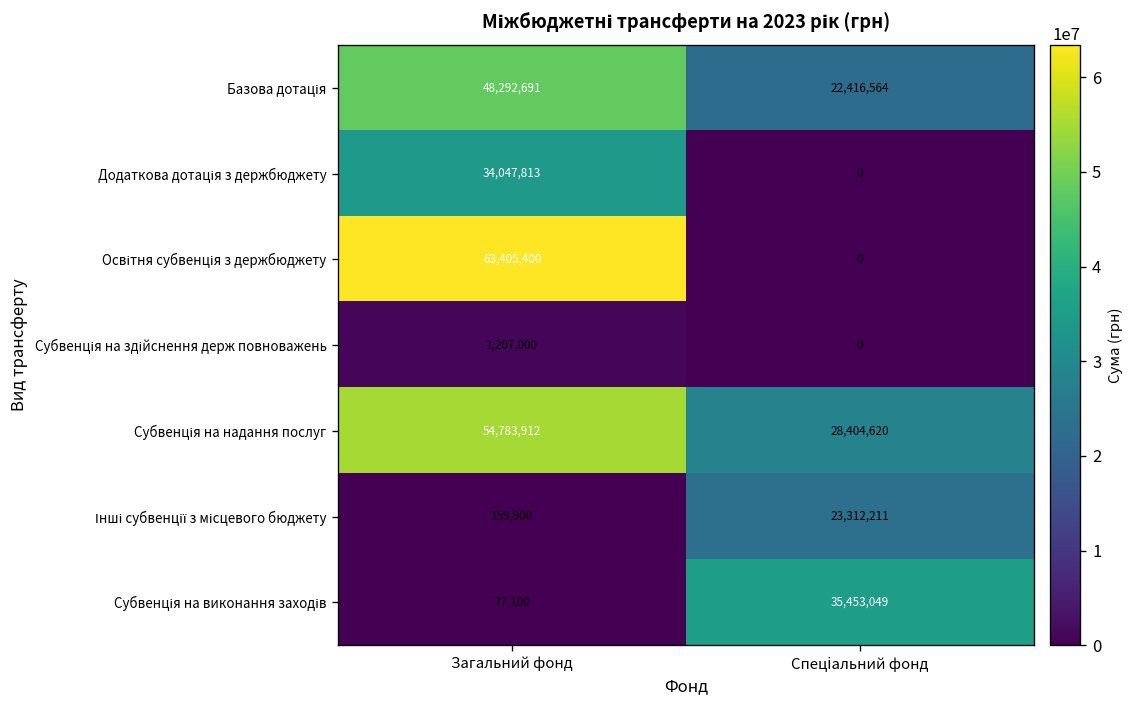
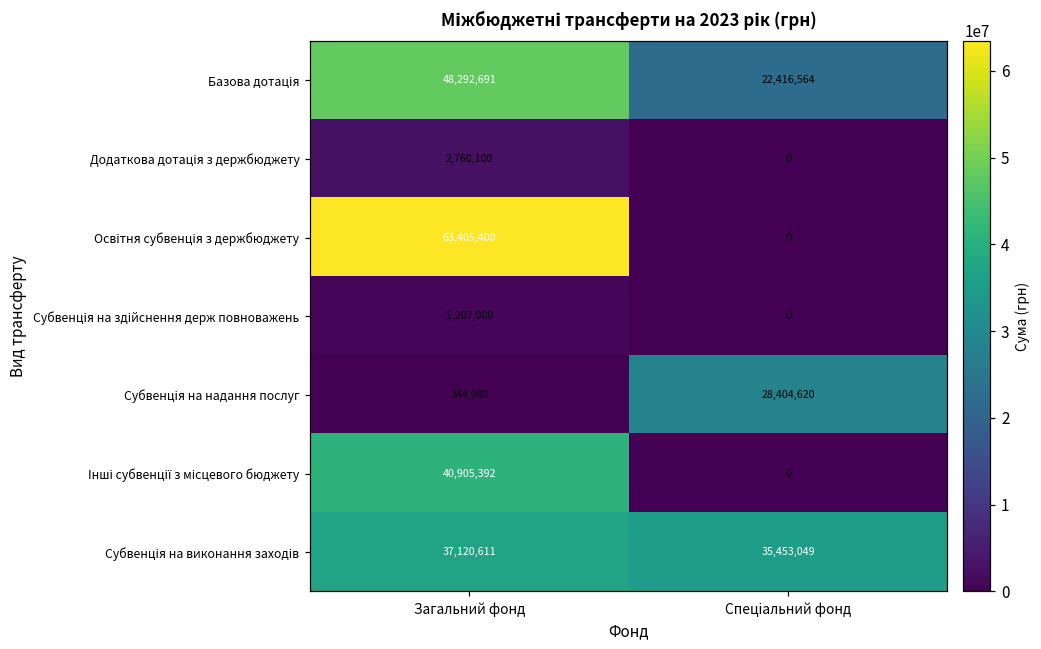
Додаткова дотація з держбюджету, Загальний фонд: 34,047,813 -> 2,760,100
Субвенція на надання послуг, Загальний фонд: 54,783,912 -> 244,080
Інші субвенції з місцевого бюджету, Загальний фонд: 159,900 -> 40,905,392
Інші субвенції з місцевого бюджету, Спеціальний фонд: 23,312,211 -> 0
Субвенція на виконання заходів, Загальний фонд: 77,100 -> 37,120,611
